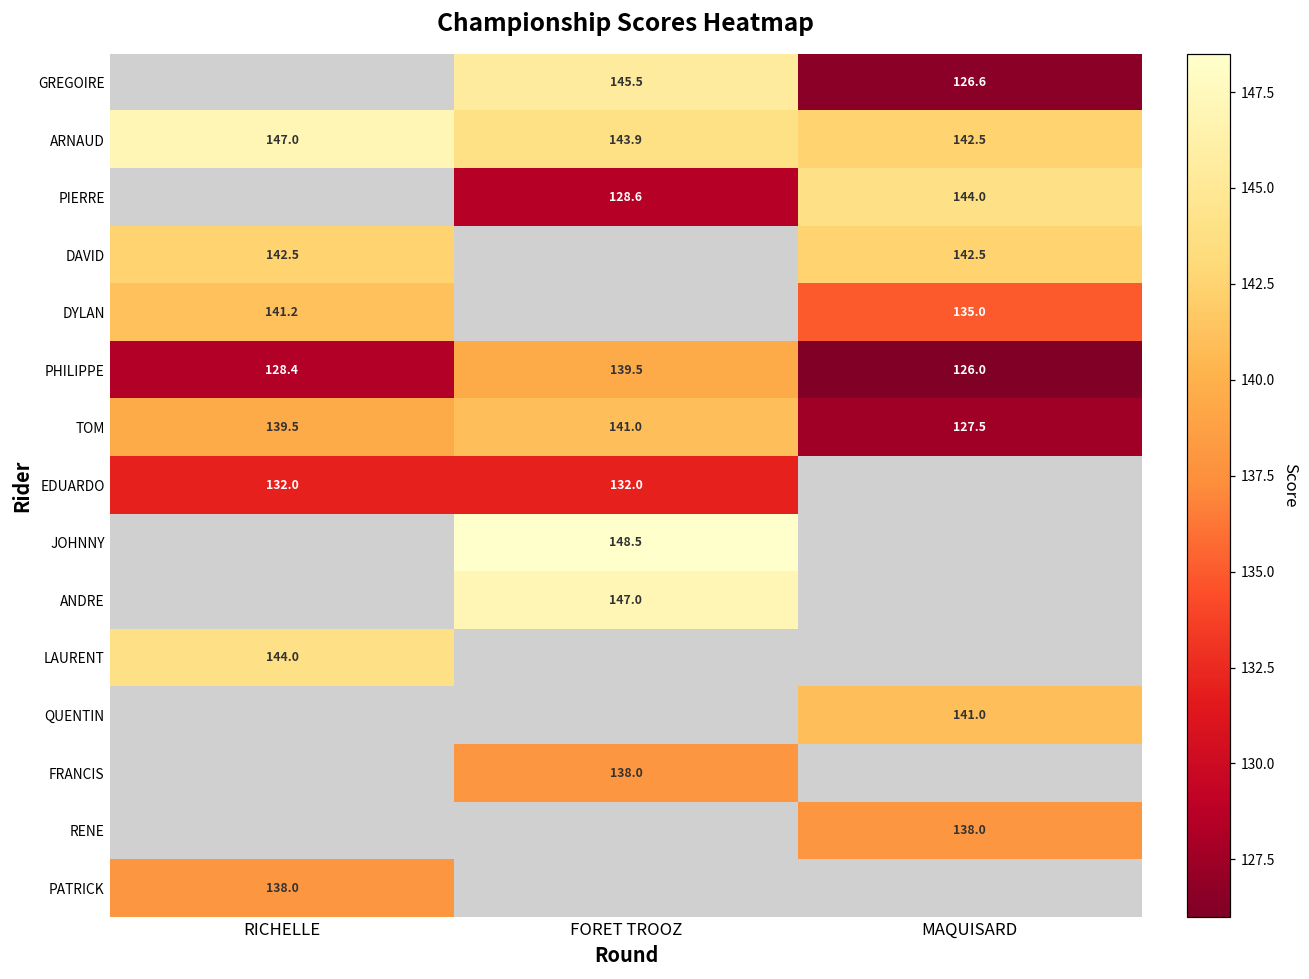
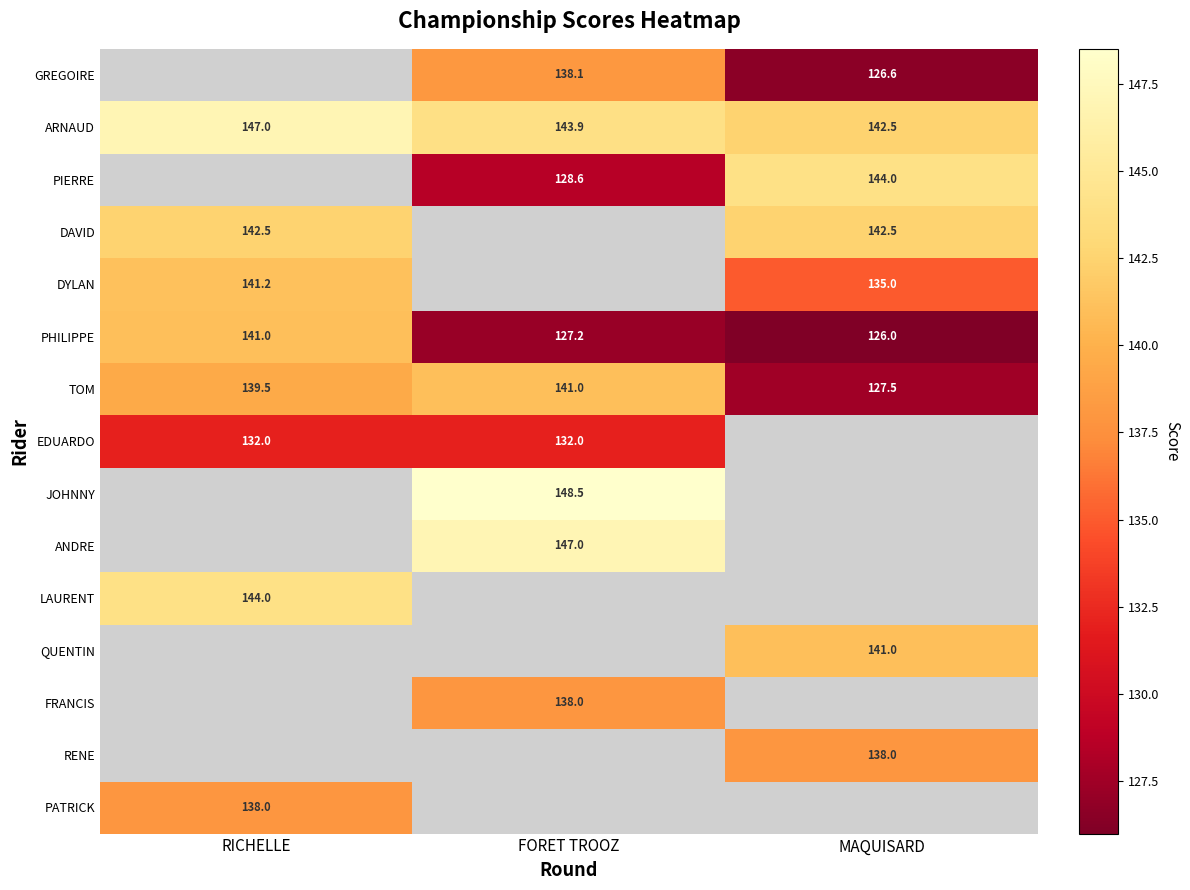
GREGOIRE, FORET TROOZ: 145.5 -> 138.1
PHILIPPE, RICHELLE: 128.4 -> 141.0
PHILIPPE, FORET TROOZ: 139.5 -> 127.2
